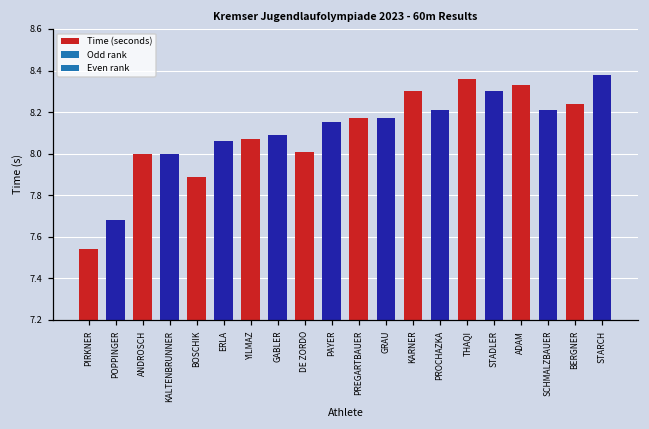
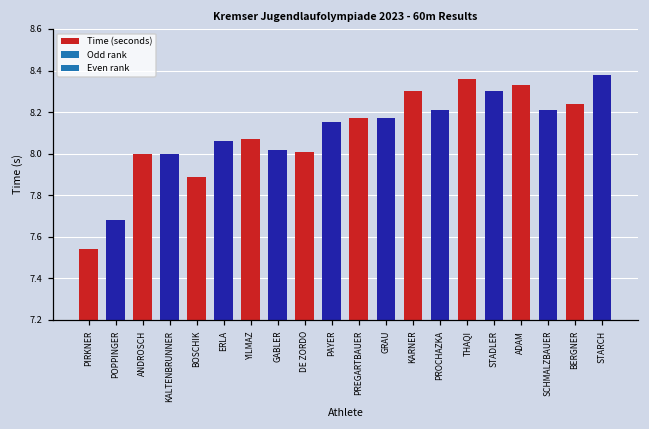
GABLER: 8.09 -> 8.02
